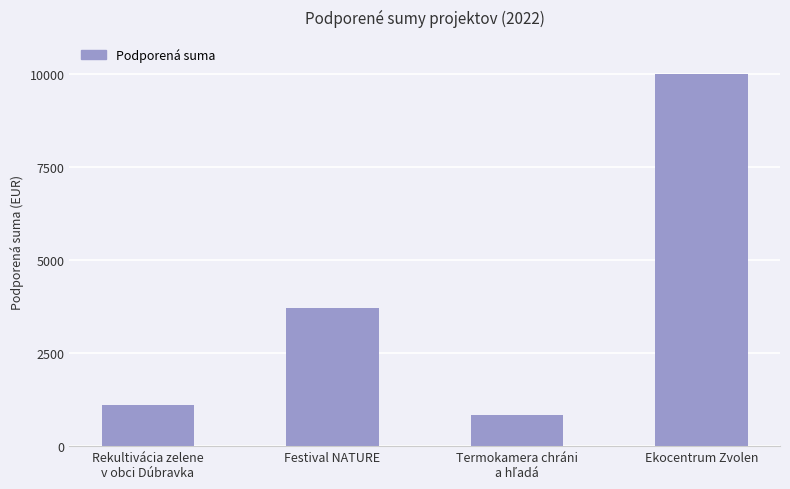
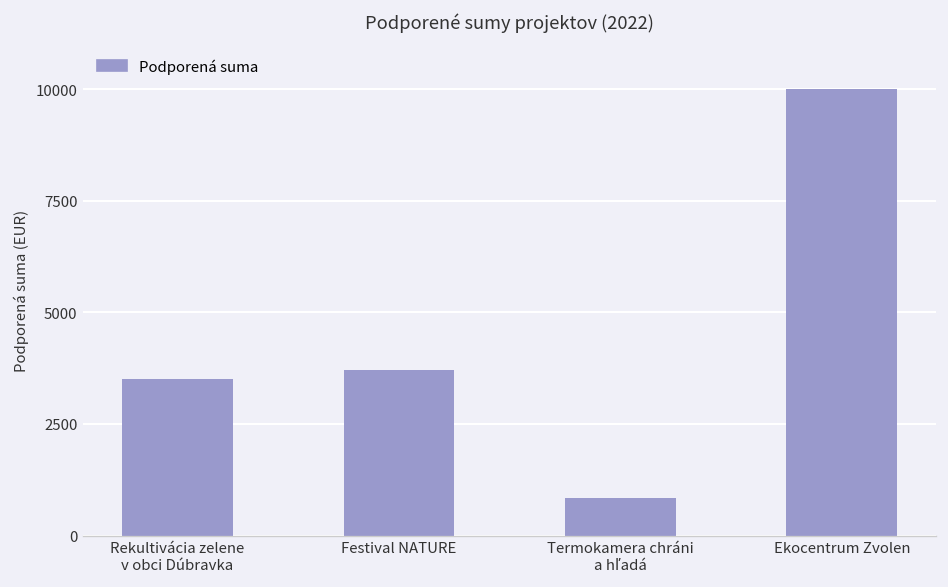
Rekultivácia zelene v obci Dúbravka: 1100 -> 3500
